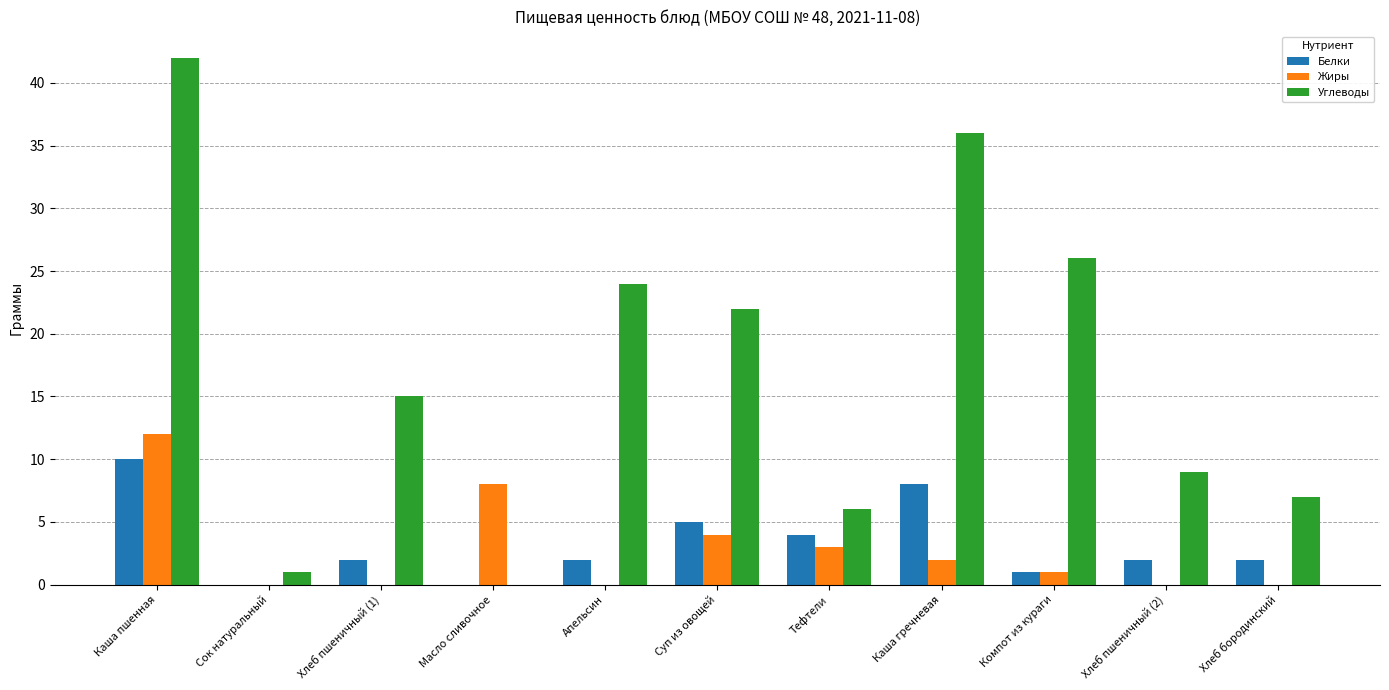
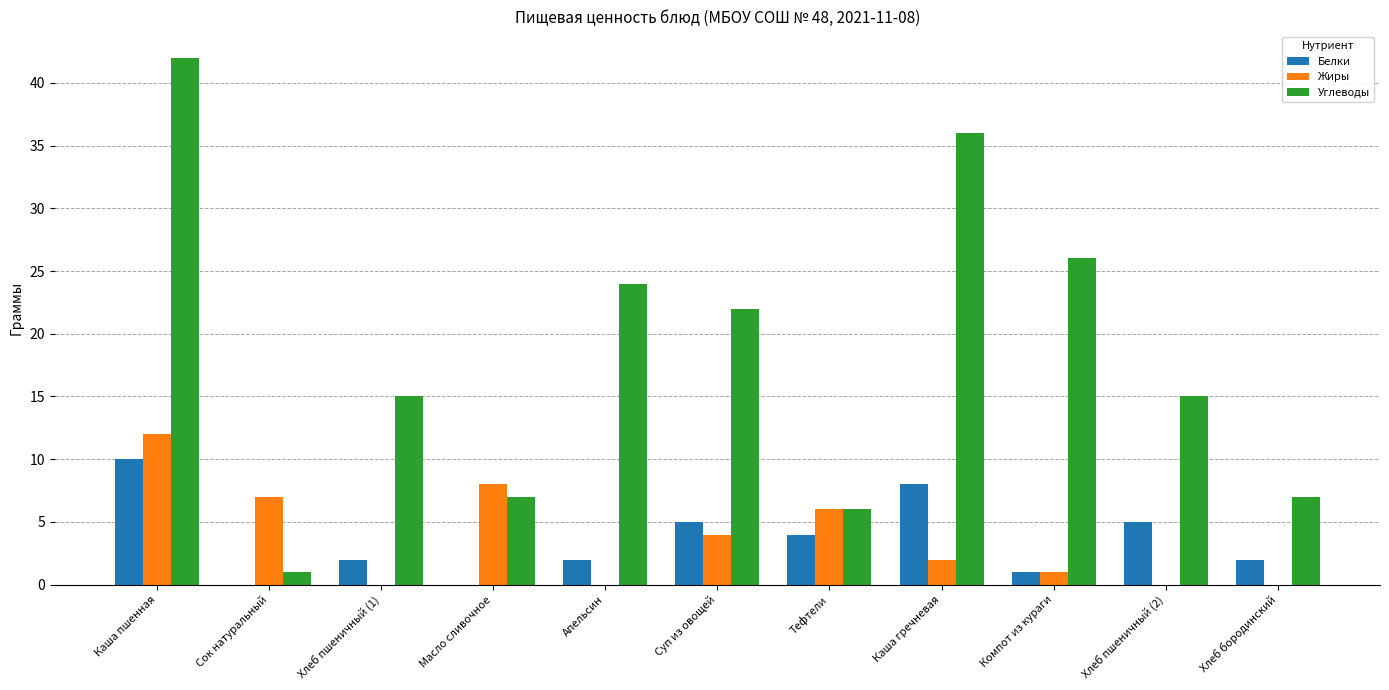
Жиры, Сок натуральный: 0 -> 7
Углеводы, Масло сливочное: 0 -> 7
Жиры, Тефтели: 3 -> 6
Белки, Хлеб пшеничный (2): 2 -> 5
Углеводы, Хлеб пшеничный (2): 9 -> 15
